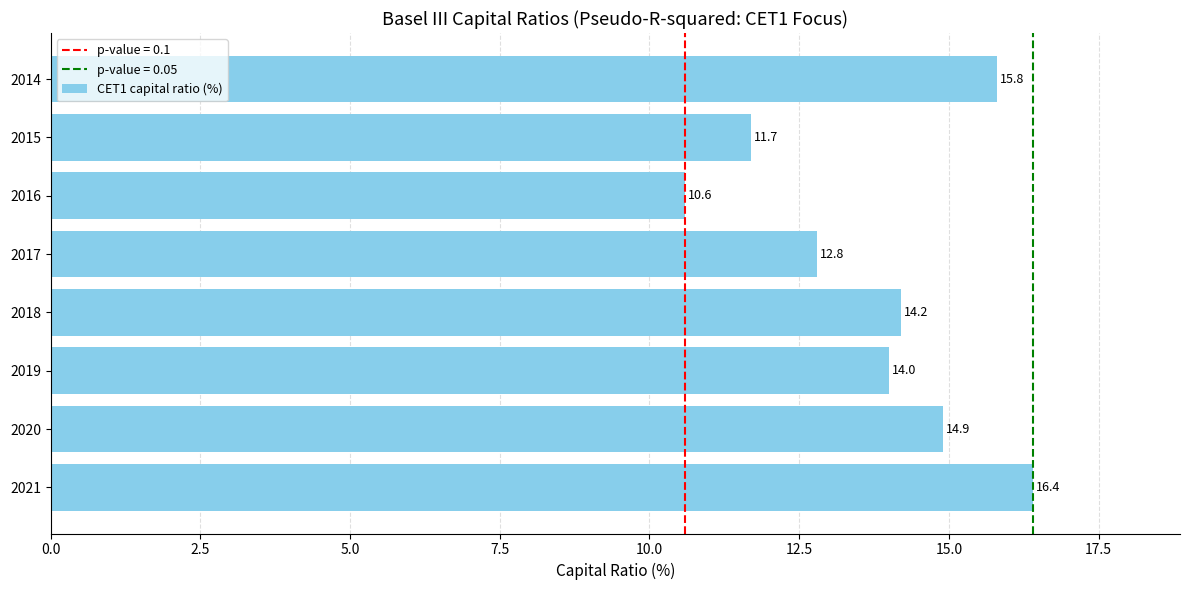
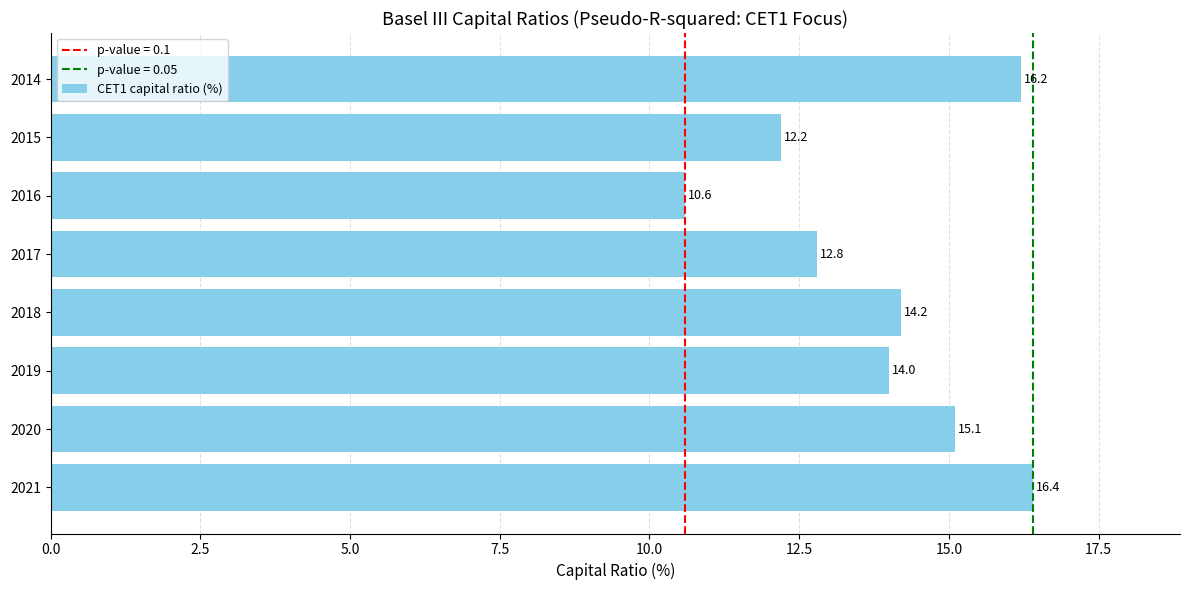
2014: 15.8 -> 16.2
2015: 11.7 -> 12.2
2020: 14.9 -> 15.1
